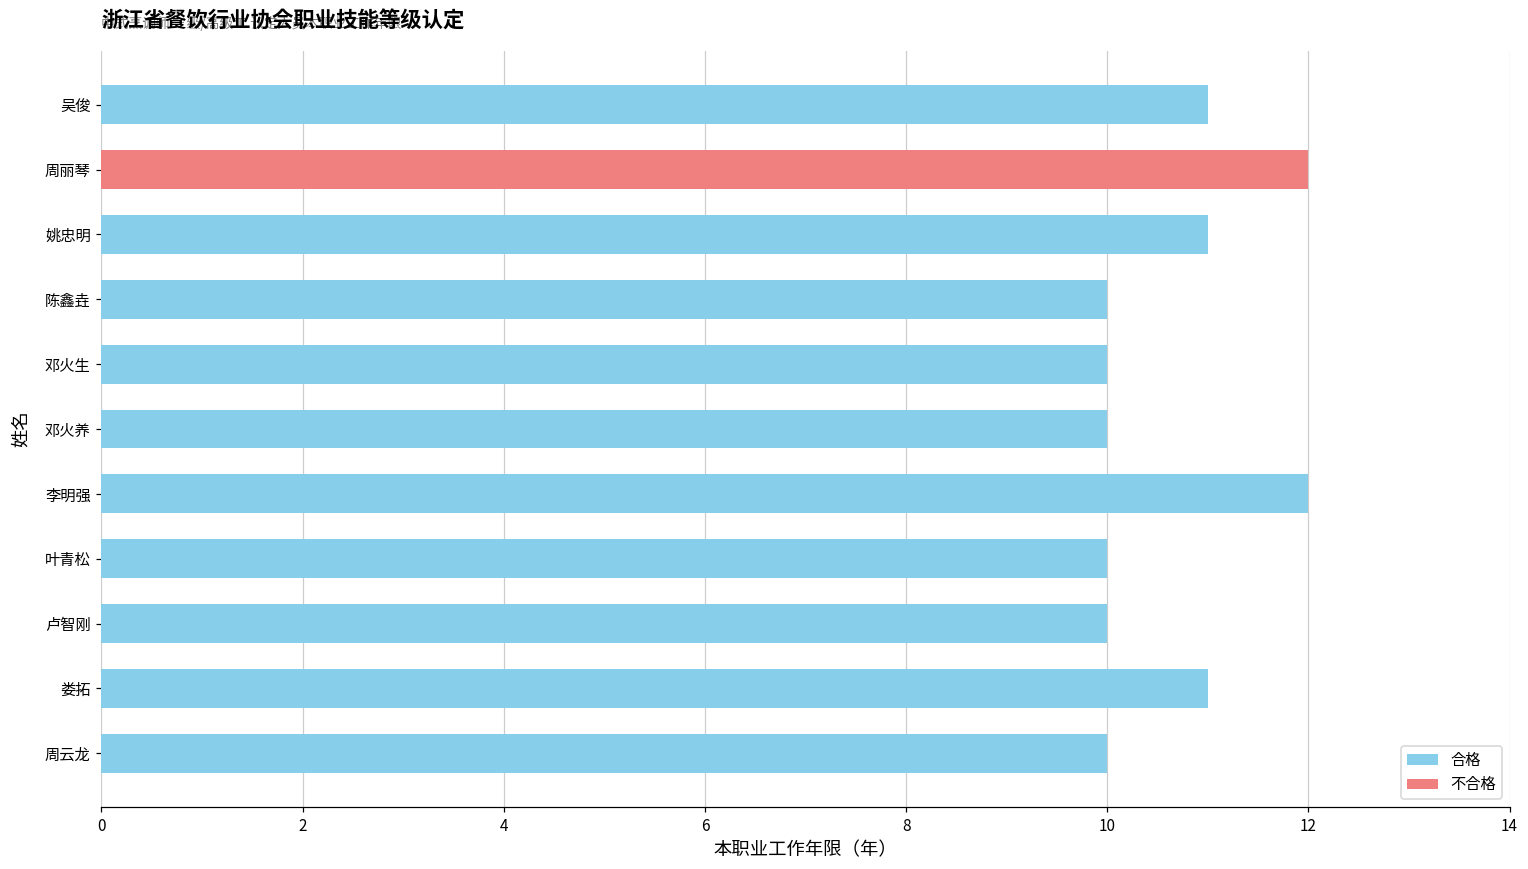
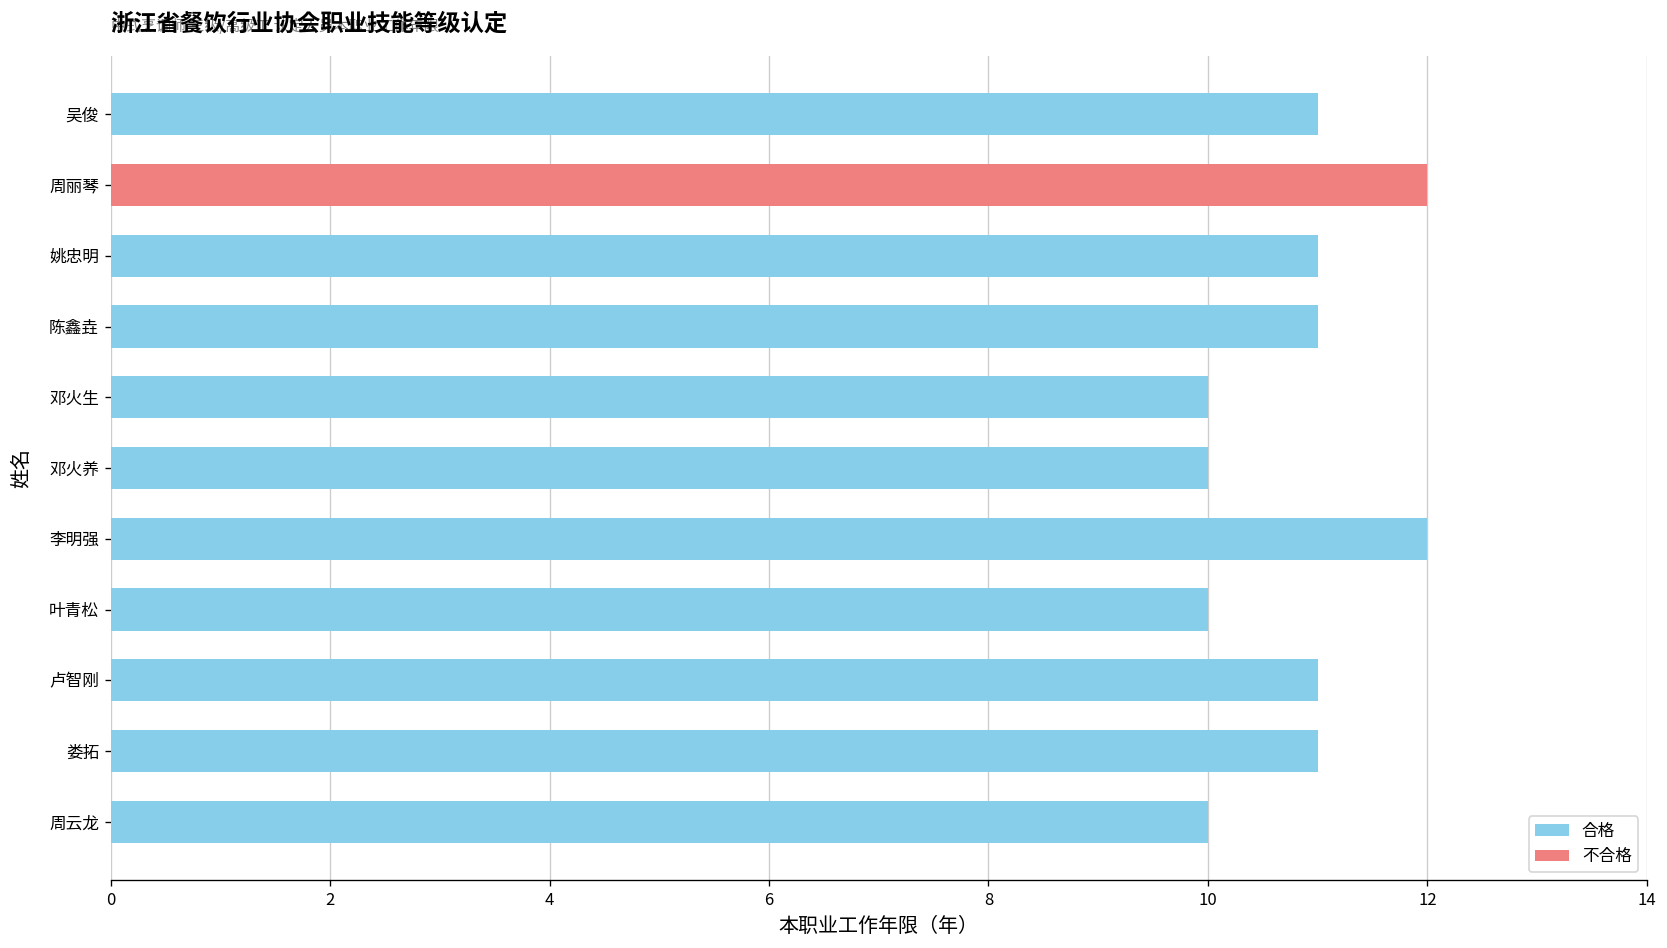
陈鑫垚: 10 -> 11
卢智刚: 10 -> 11
